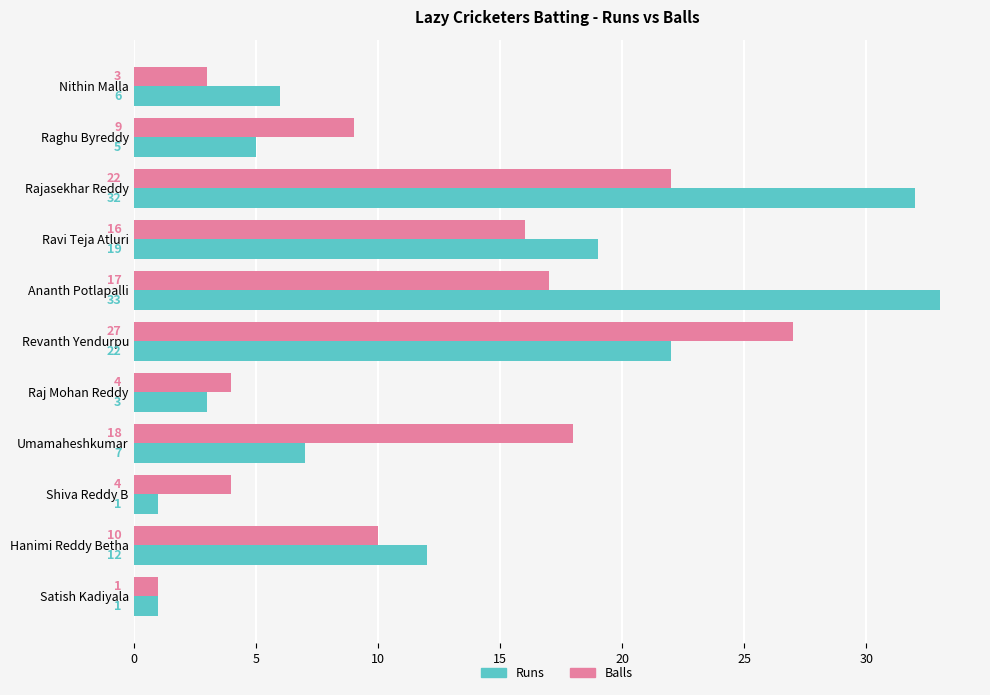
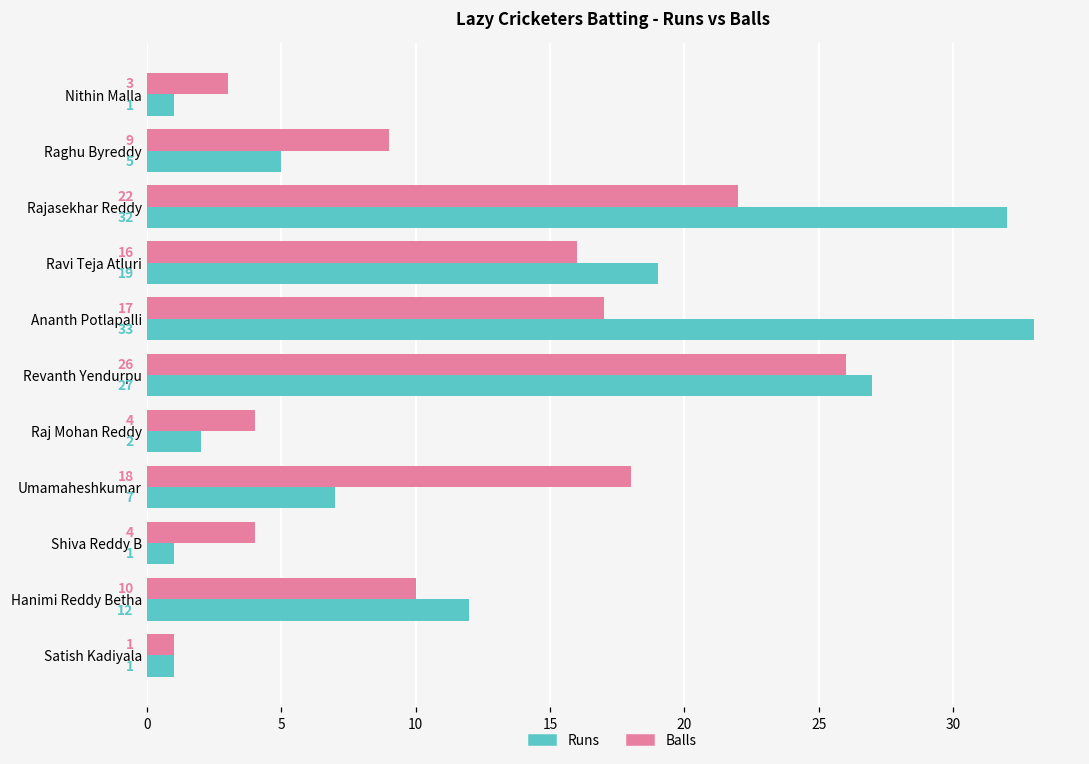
Runs, Nithin Malla: 6 -> 1
Balls, Revanth Yendurpu: 27 -> 26
Runs, Revanth Yendurpu: 22 -> 27
Runs, Raj Mohan Reddy: 3 -> 2
